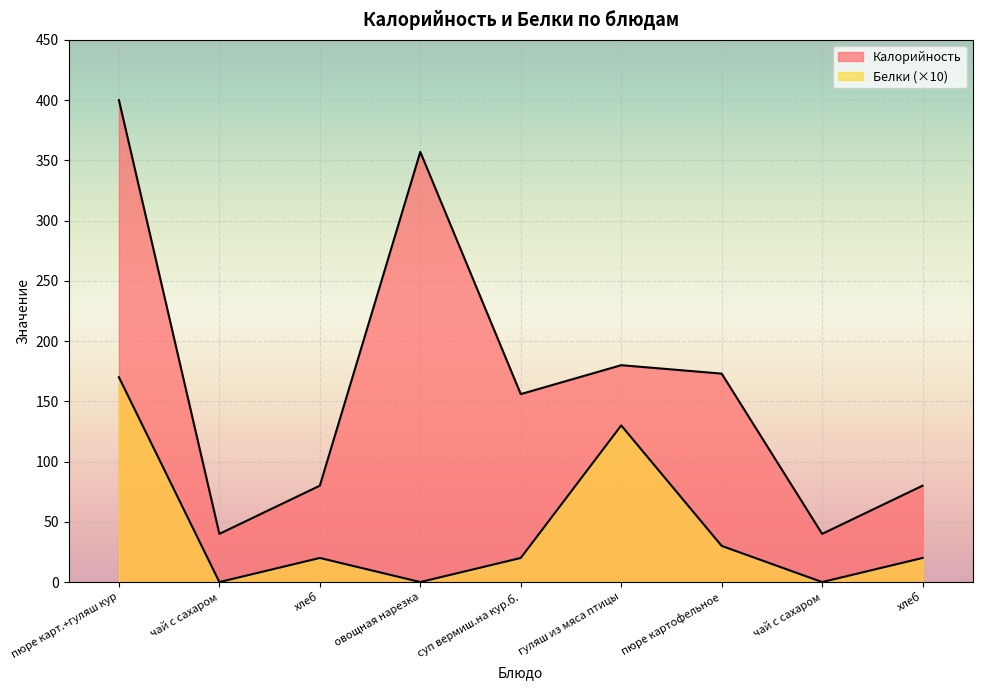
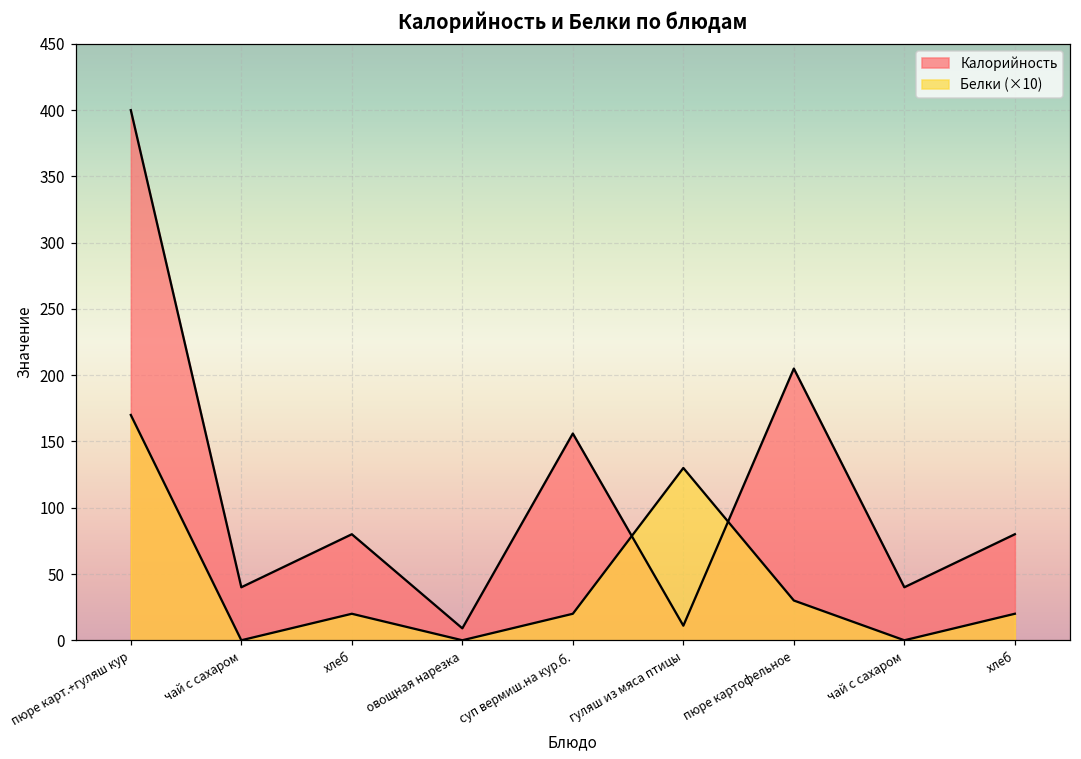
Калорийность, овощная нарезка: 357 -> 9
Калорийность, гуляш из мяса птицы: 180 -> 11
Калорийность, пюре картофельное: 173 -> 205
